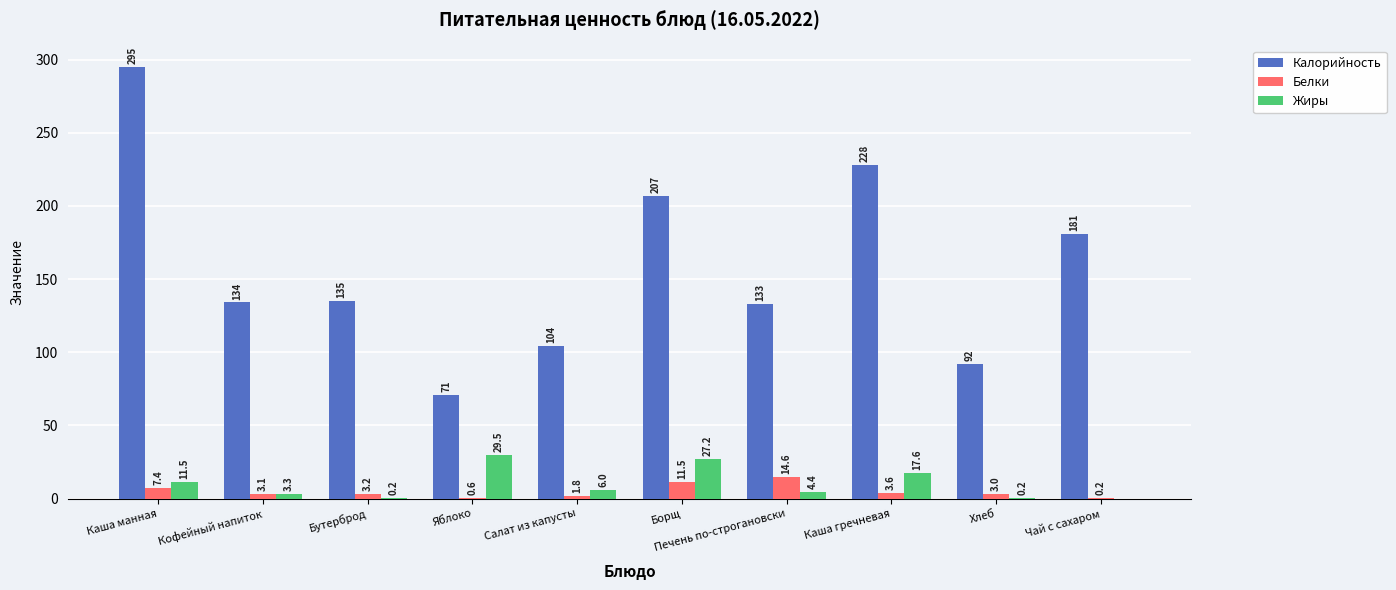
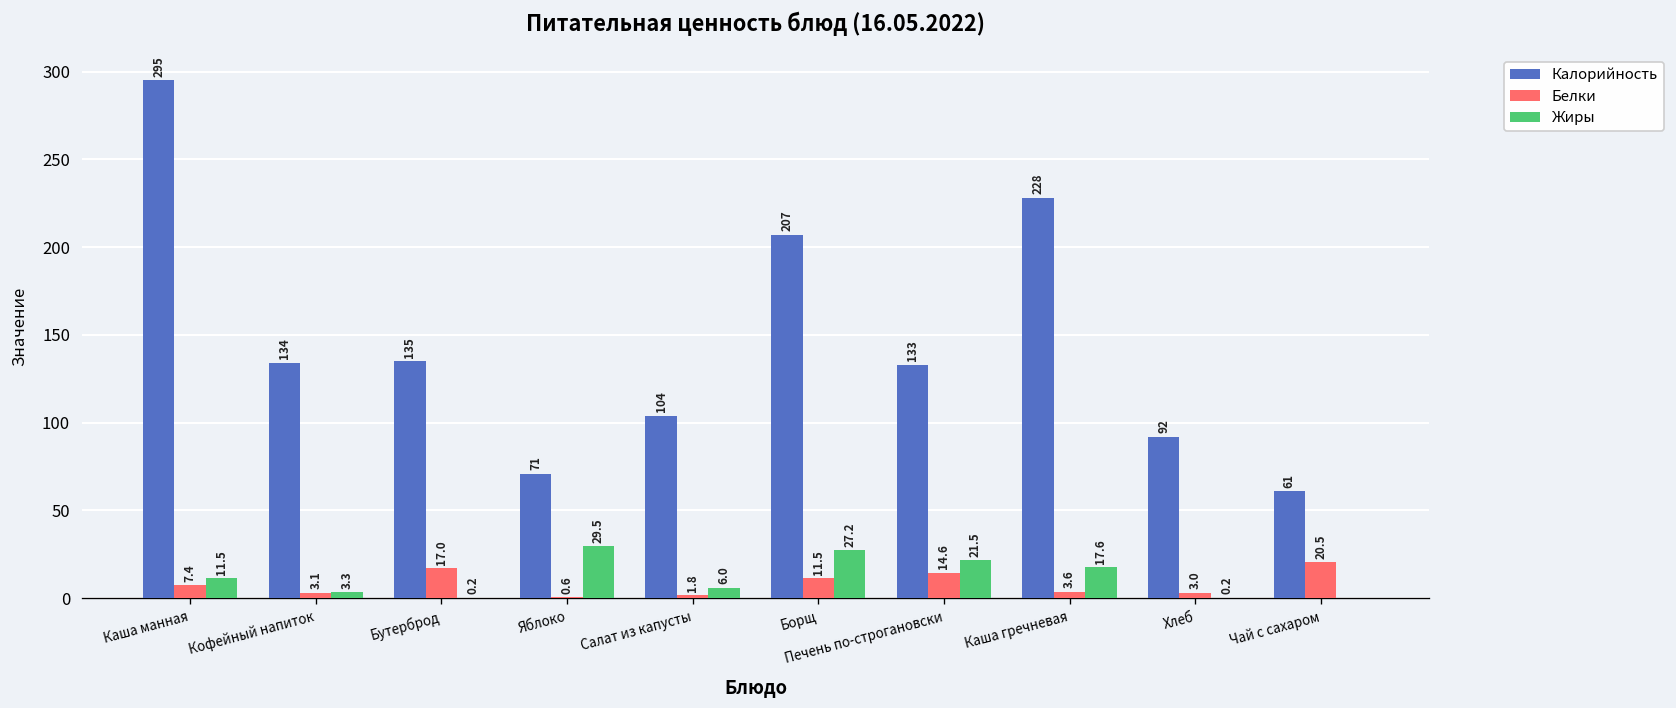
Белки, Бутерброд: 3.2 -> 17.0
Жиры, Печень по-строгановски: 4.4 -> 21.5
Калорийность, Чай с сахаром: 181 -> 61
Белки, Чай с сахаром: 0.2 -> 20.5
